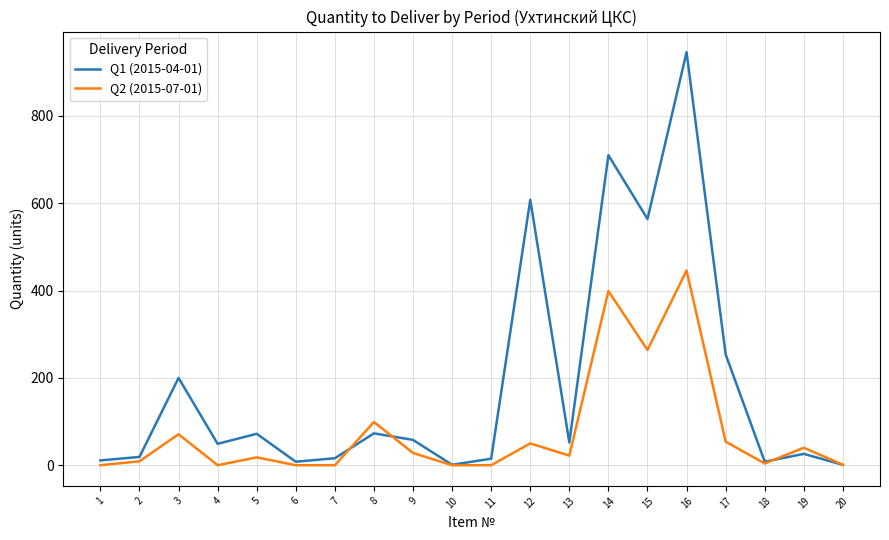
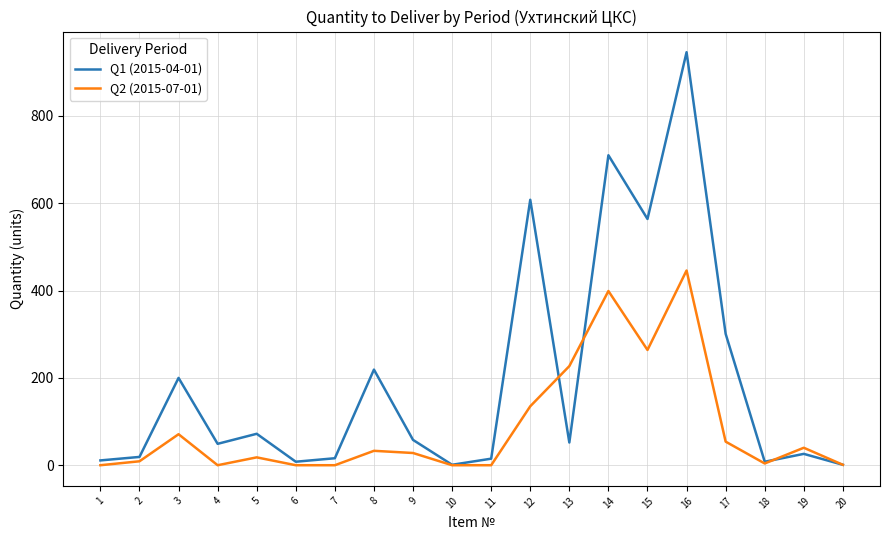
Q1 (2015-04-01), 8: 70 -> 220
Q2 (2015-07-01), 8: 100 -> 30
Q2 (2015-07-01), 12: 50 -> 140
Q2 (2015-07-01), 13: 20 -> 230
Q1 (2015-04-01), 17: 250 -> 300
